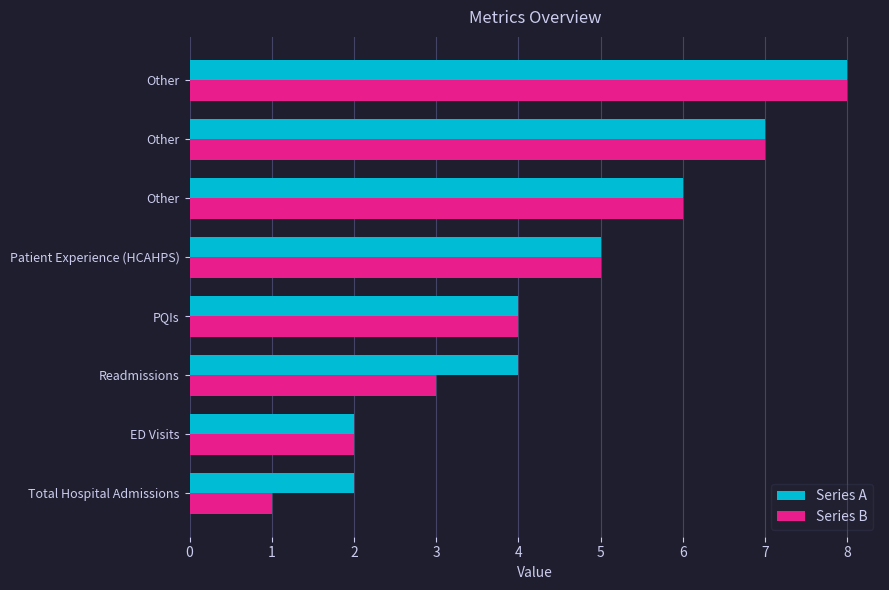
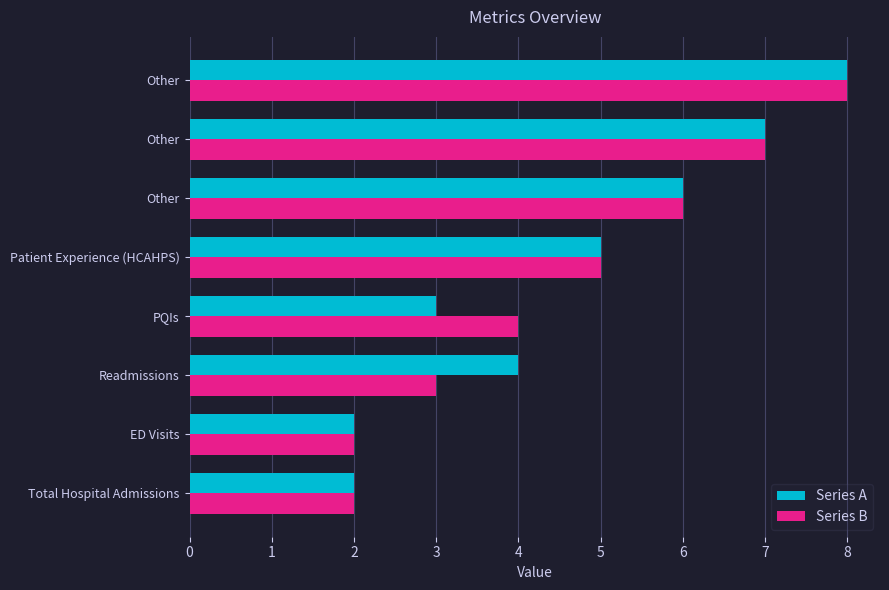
Series A, PQIs: 4 -> 3
Series B, Total Hospital Admissions: 1 -> 2
